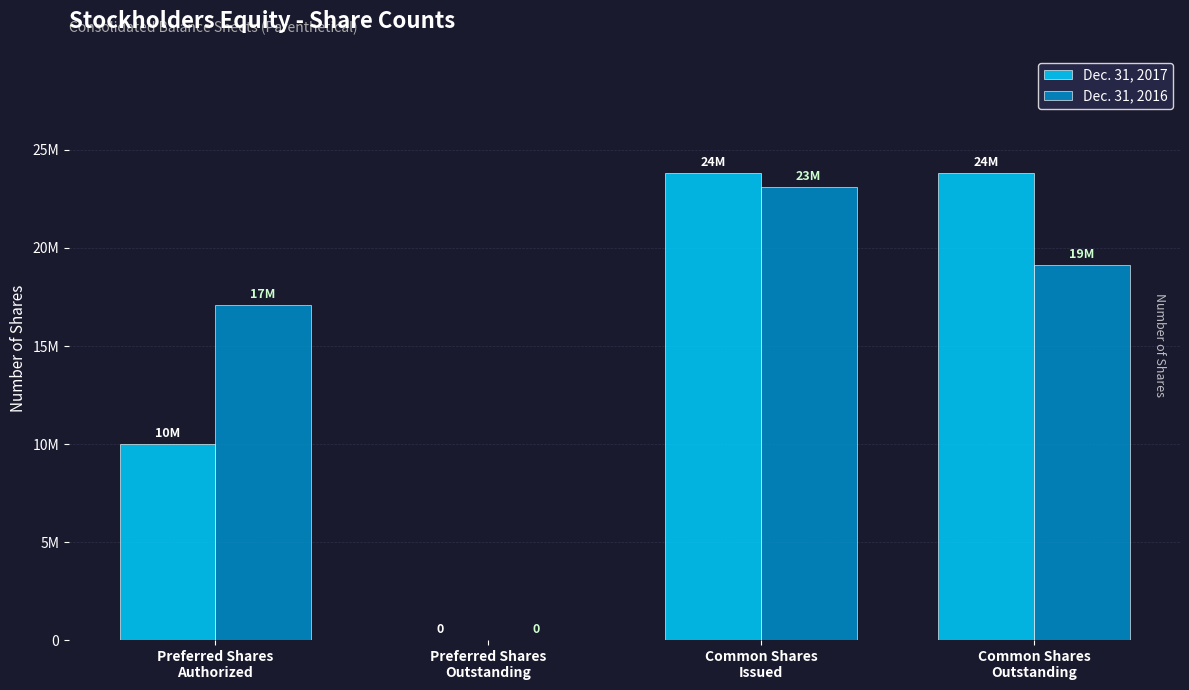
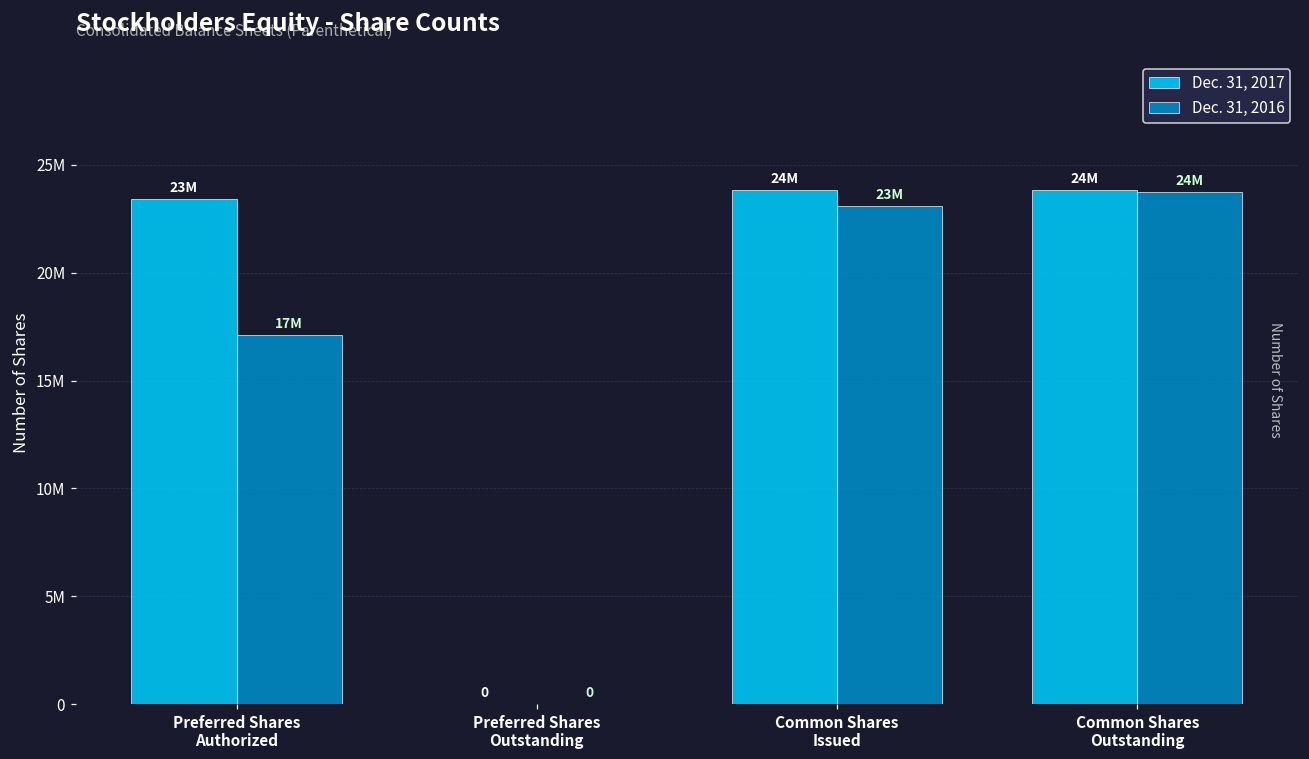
Dec. 31, 2017, Preferred Shares Authorized: 10M -> 23M
Dec. 31, 2016, Common Shares Outstanding: 19M -> 24M
